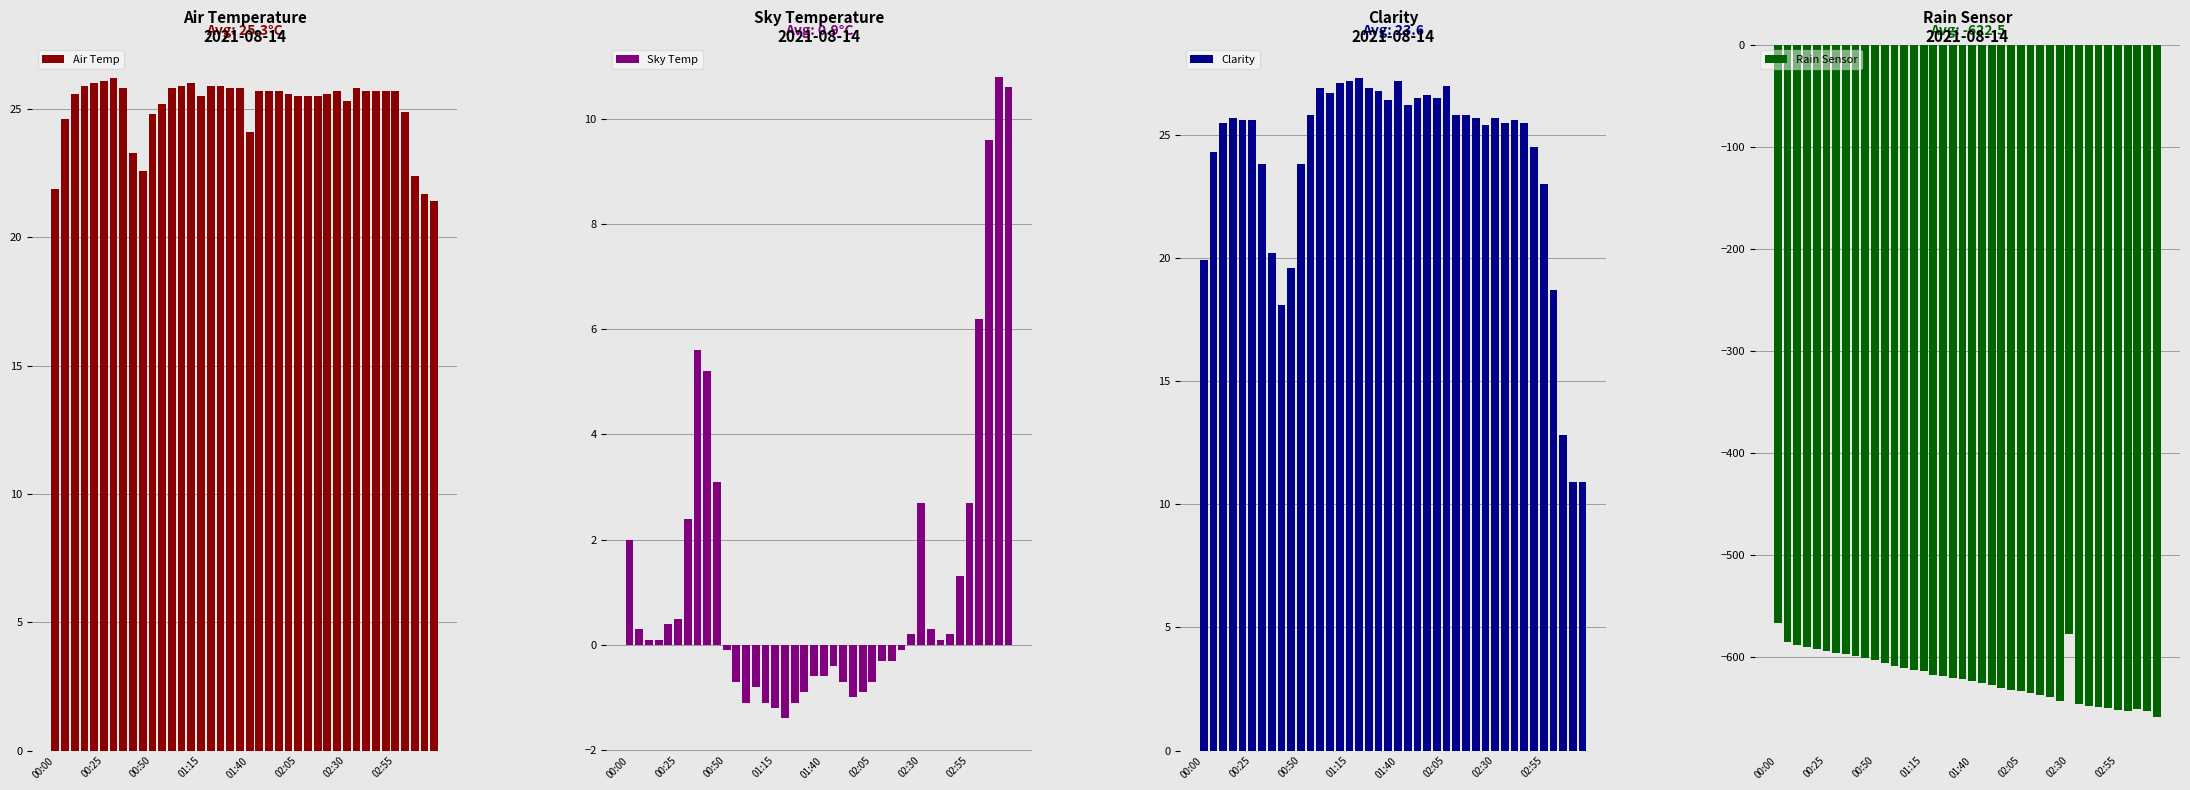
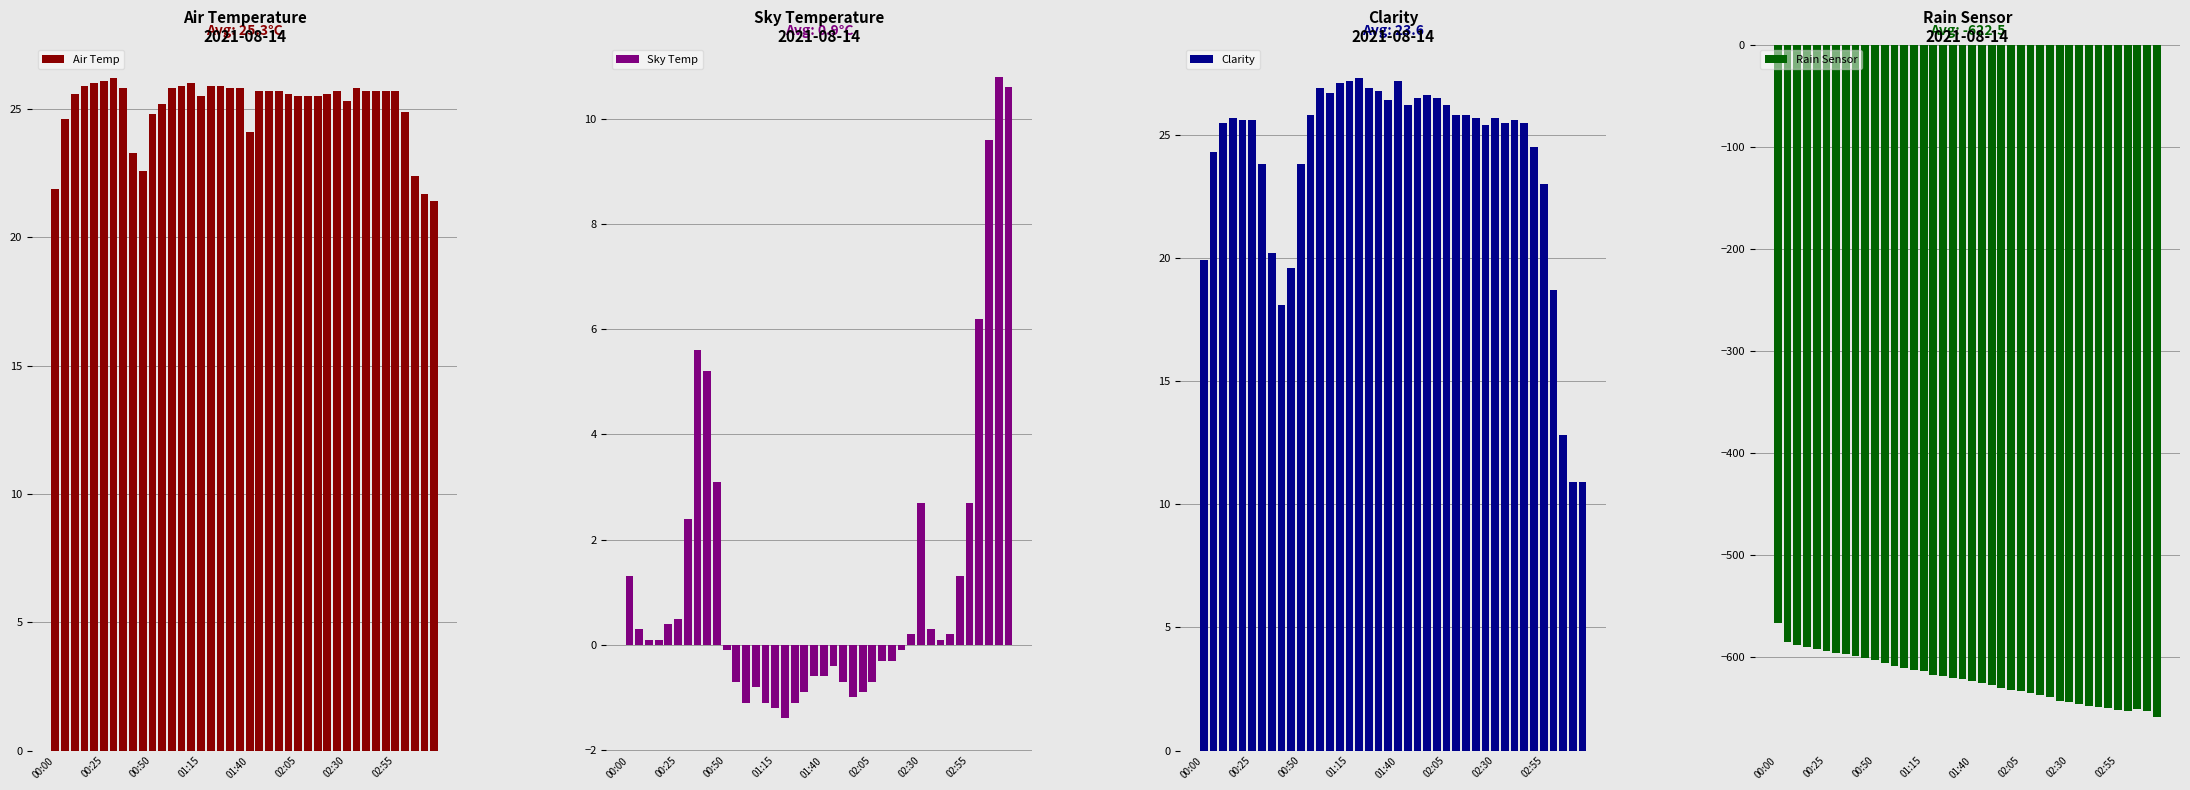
Sky Temperature 2021-08-14, 00:00: 2.0 -> 1.3
Clarity 2021-08-14, 02:05: 27.0 -> 26.2
Rain Sensor 2021-08-14, 02:30: -578 -> -644
